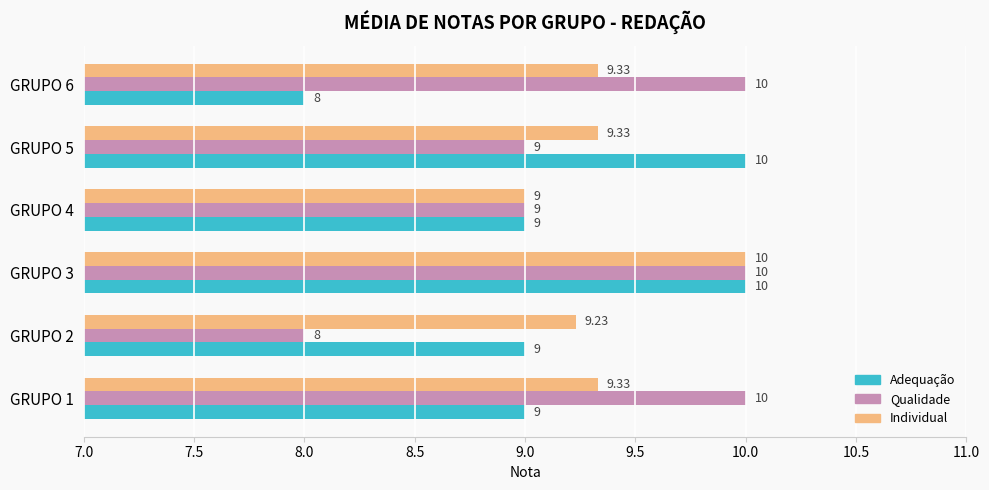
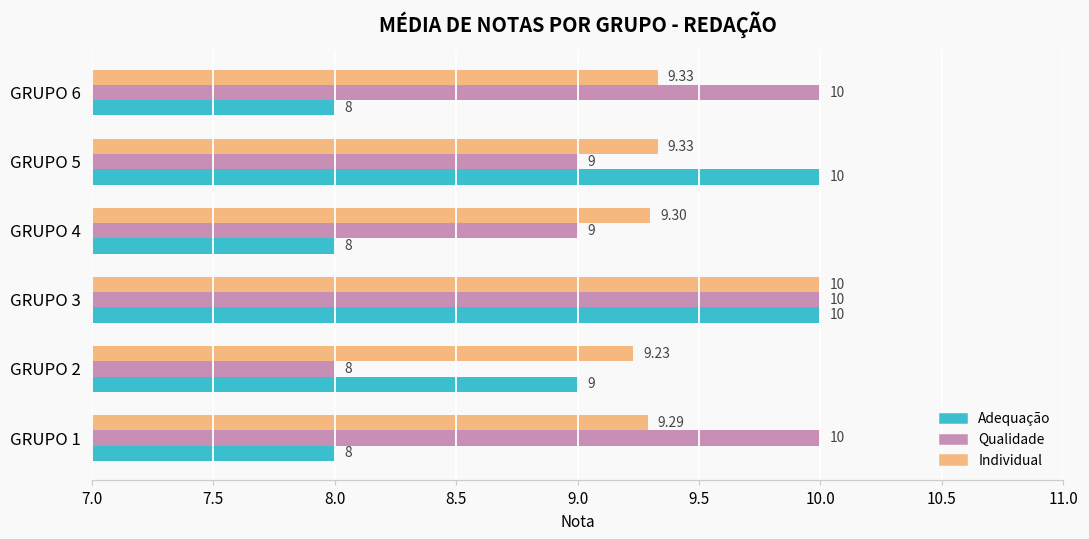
Individual, GRUPO 4: 9 -> 9.30
Adequação, GRUPO 4: 9 -> 8
Individual, GRUPO 1: 9.33 -> 9.29
Adequação, GRUPO 1: 9 -> 8
